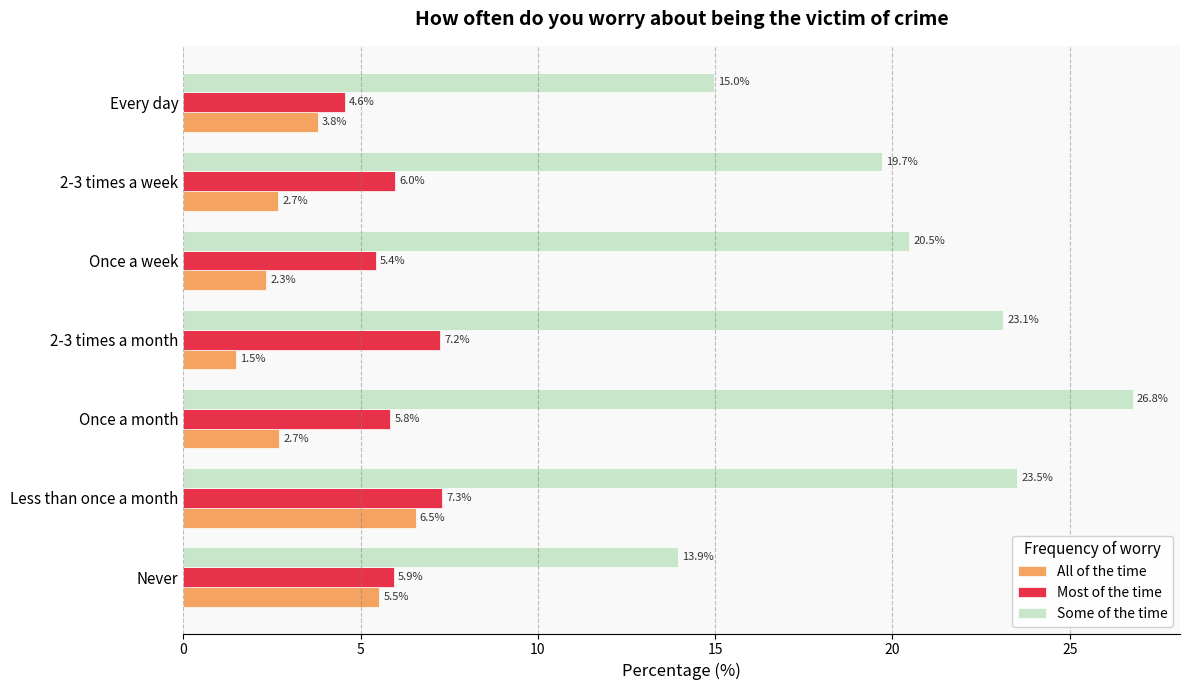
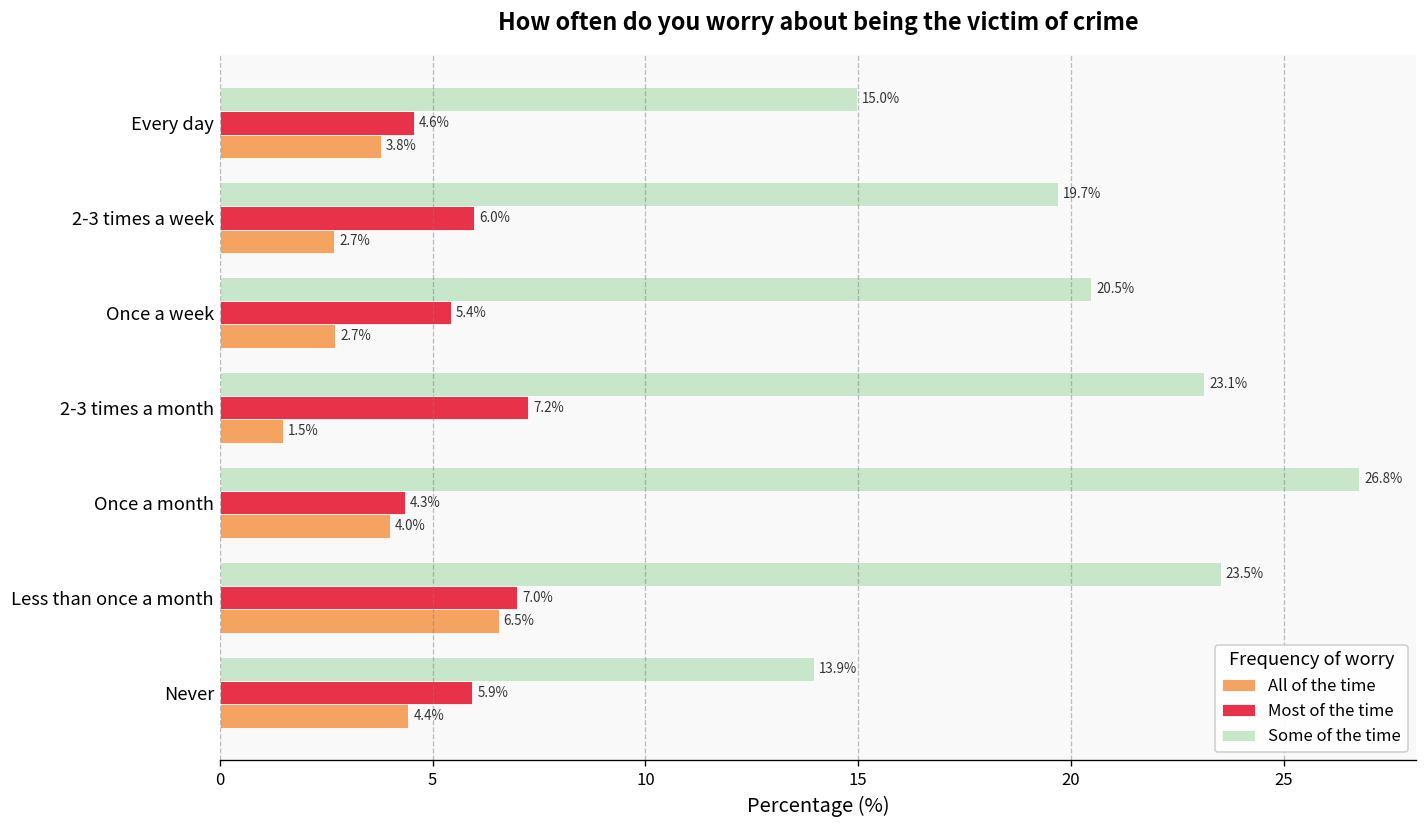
All of the time, Once a week: 2.3% -> 2.7%
Most of the time, Once a month: 5.8% -> 4.3%
All of the time, Once a month: 2.7% -> 4.0%
Most of the time, Less than once a month: 7.3% -> 7.0%
All of the time, Never: 5.5% -> 4.4%
